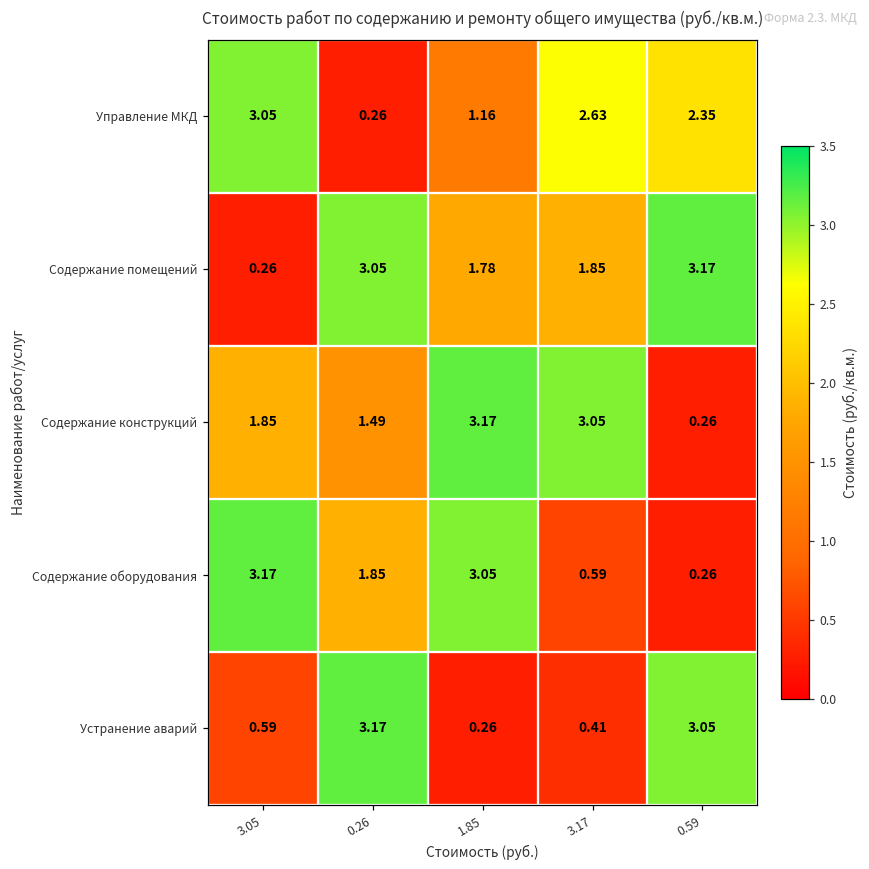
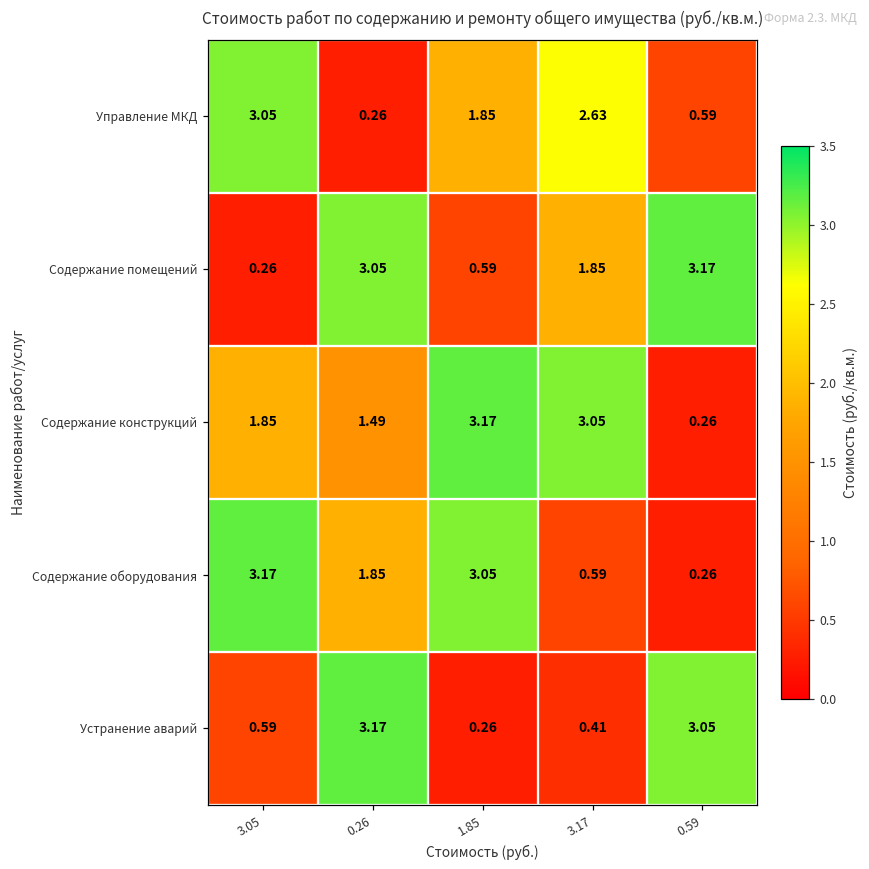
Управление МКД, 1.85: 1.16 -> 1.85
Управление МКД, 0.59: 2.35 -> 0.59
Содержание помещений, 1.85: 1.78 -> 0.59
